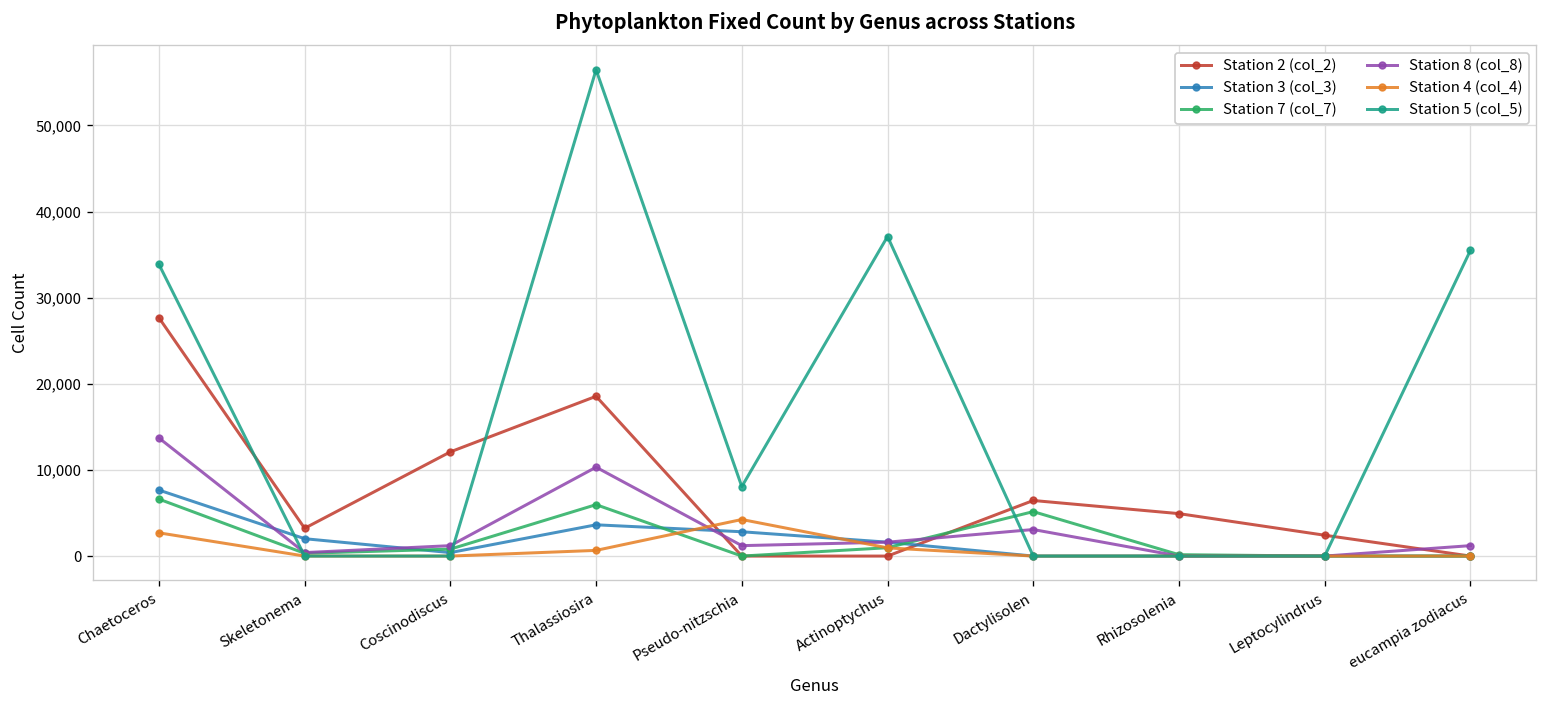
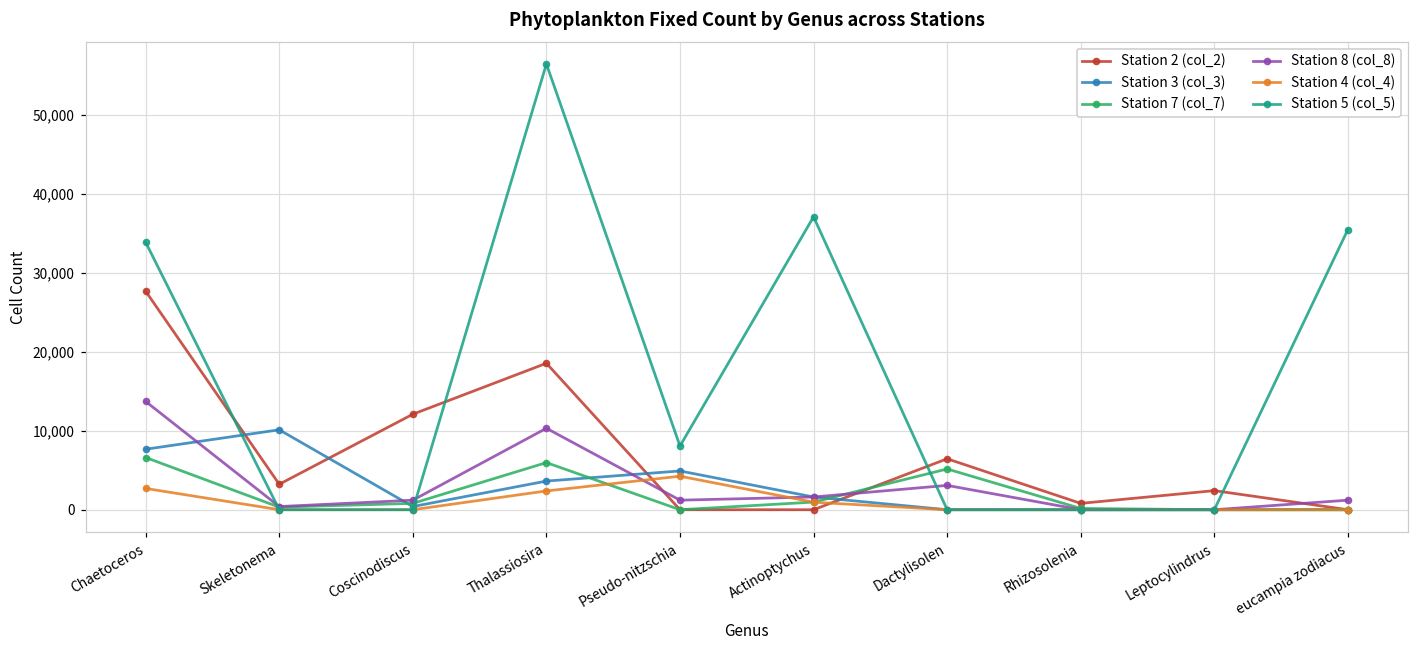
Station 3 (col_3), Skeletonema: 2,000 -> 10,000
Station 4 (col_4), Thalassiosira: 1,000 -> 2,000
Station 3 (col_3), Pseudo-nitzschia: 3,000 -> 5,000
Station 2 (col_2), Rhizosolenia: 5,000 -> 1,000
